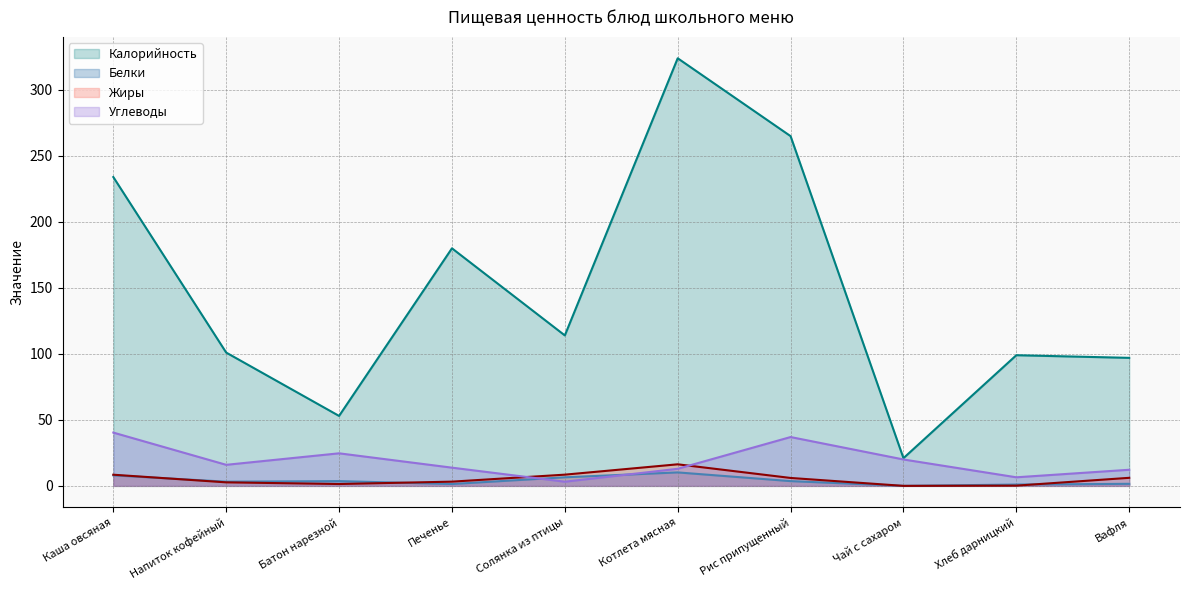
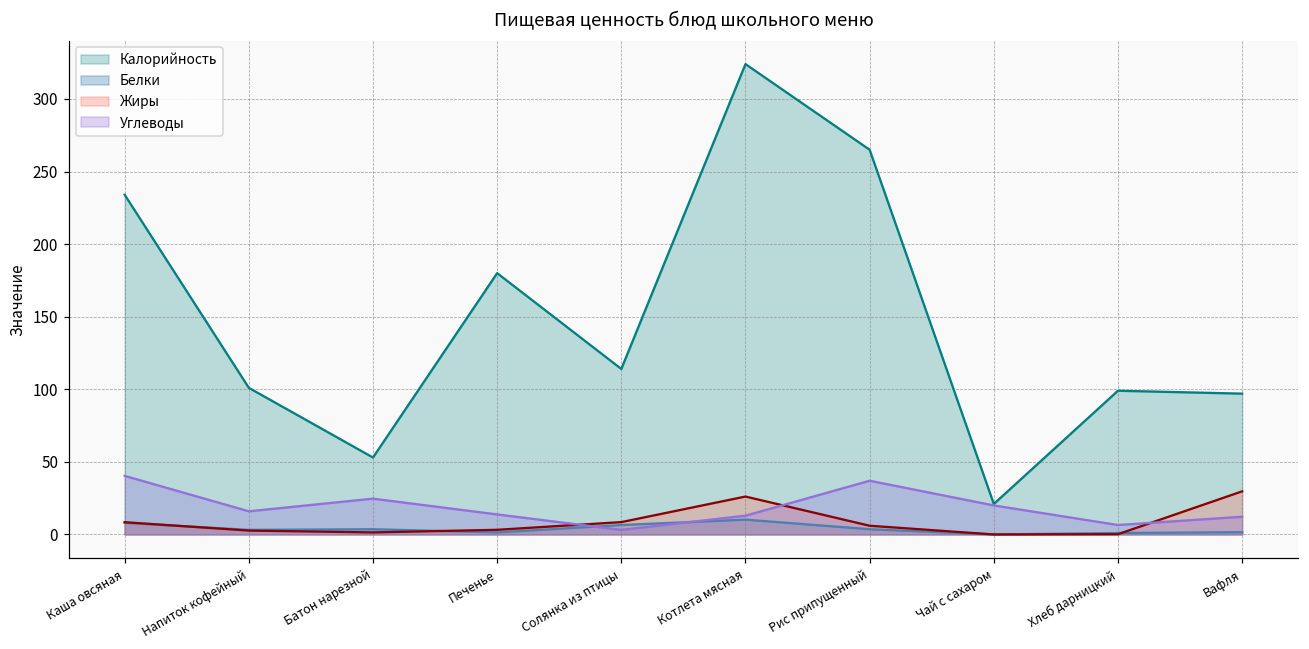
Жиры, Котлета мясная: 16 -> 26
Жиры, Вафля: 6 -> 30
